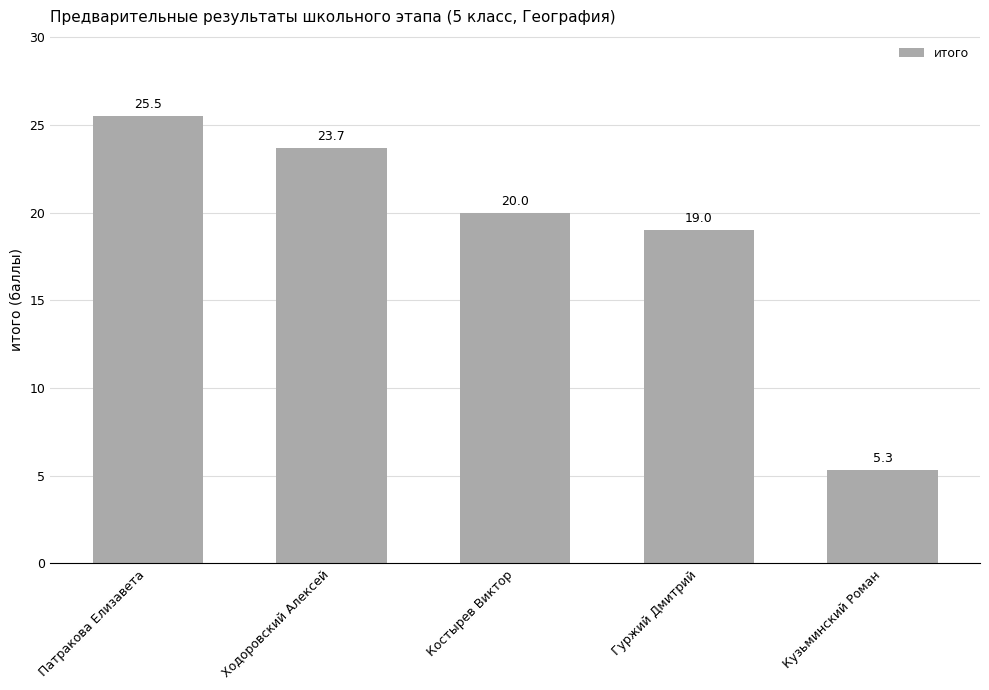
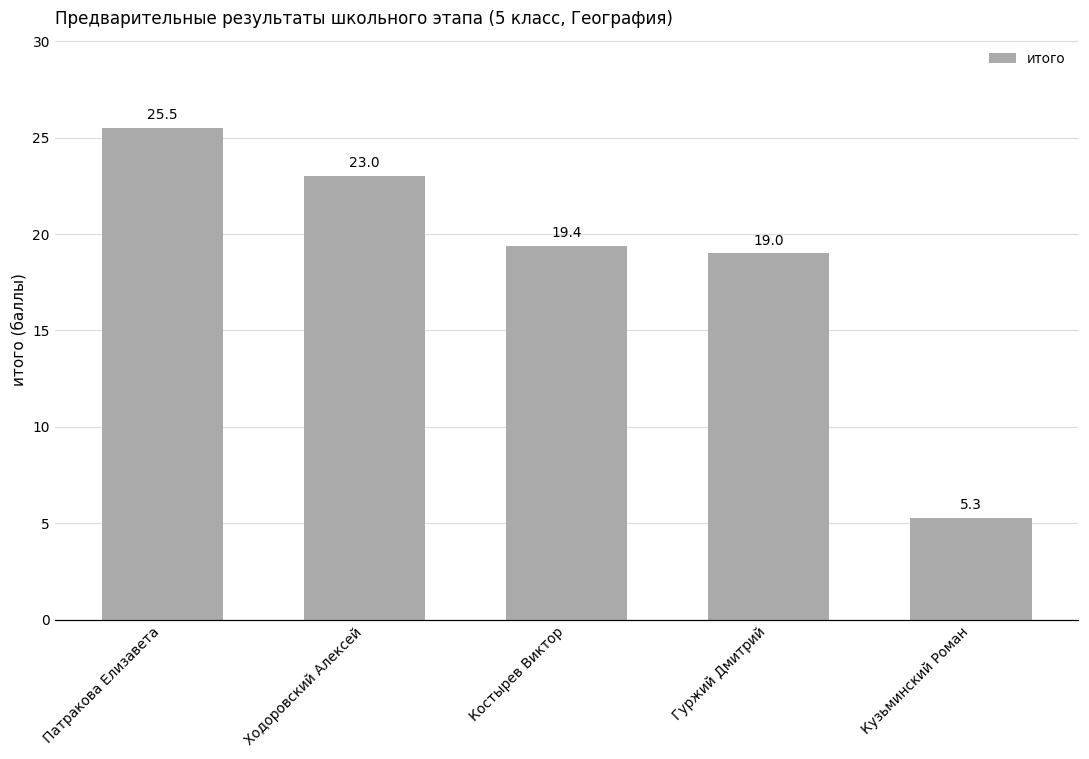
Ходоровский Алексей: 23.7 -> 23.0
Костырев Виктор: 20.0 -> 19.4
